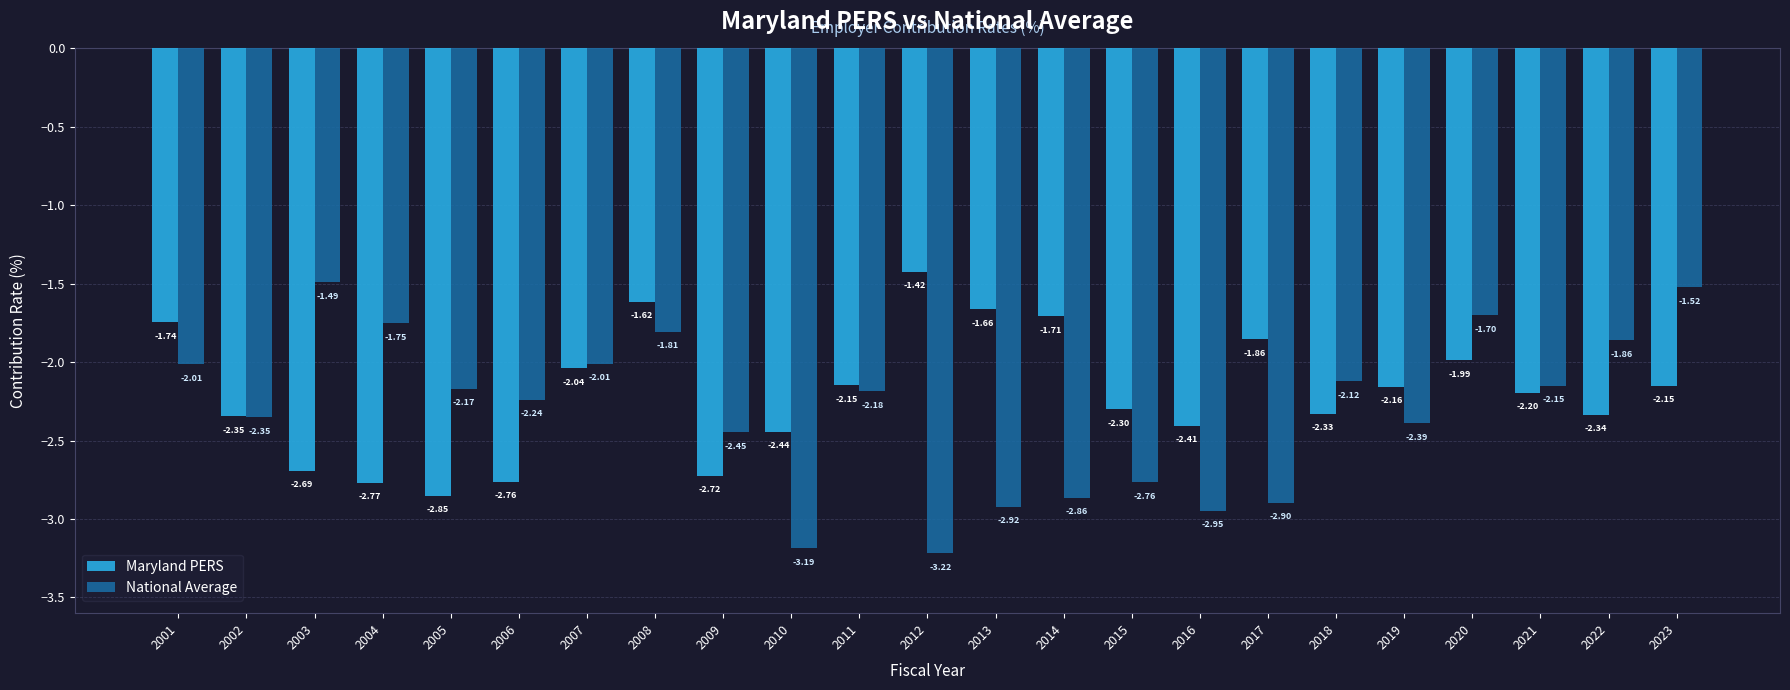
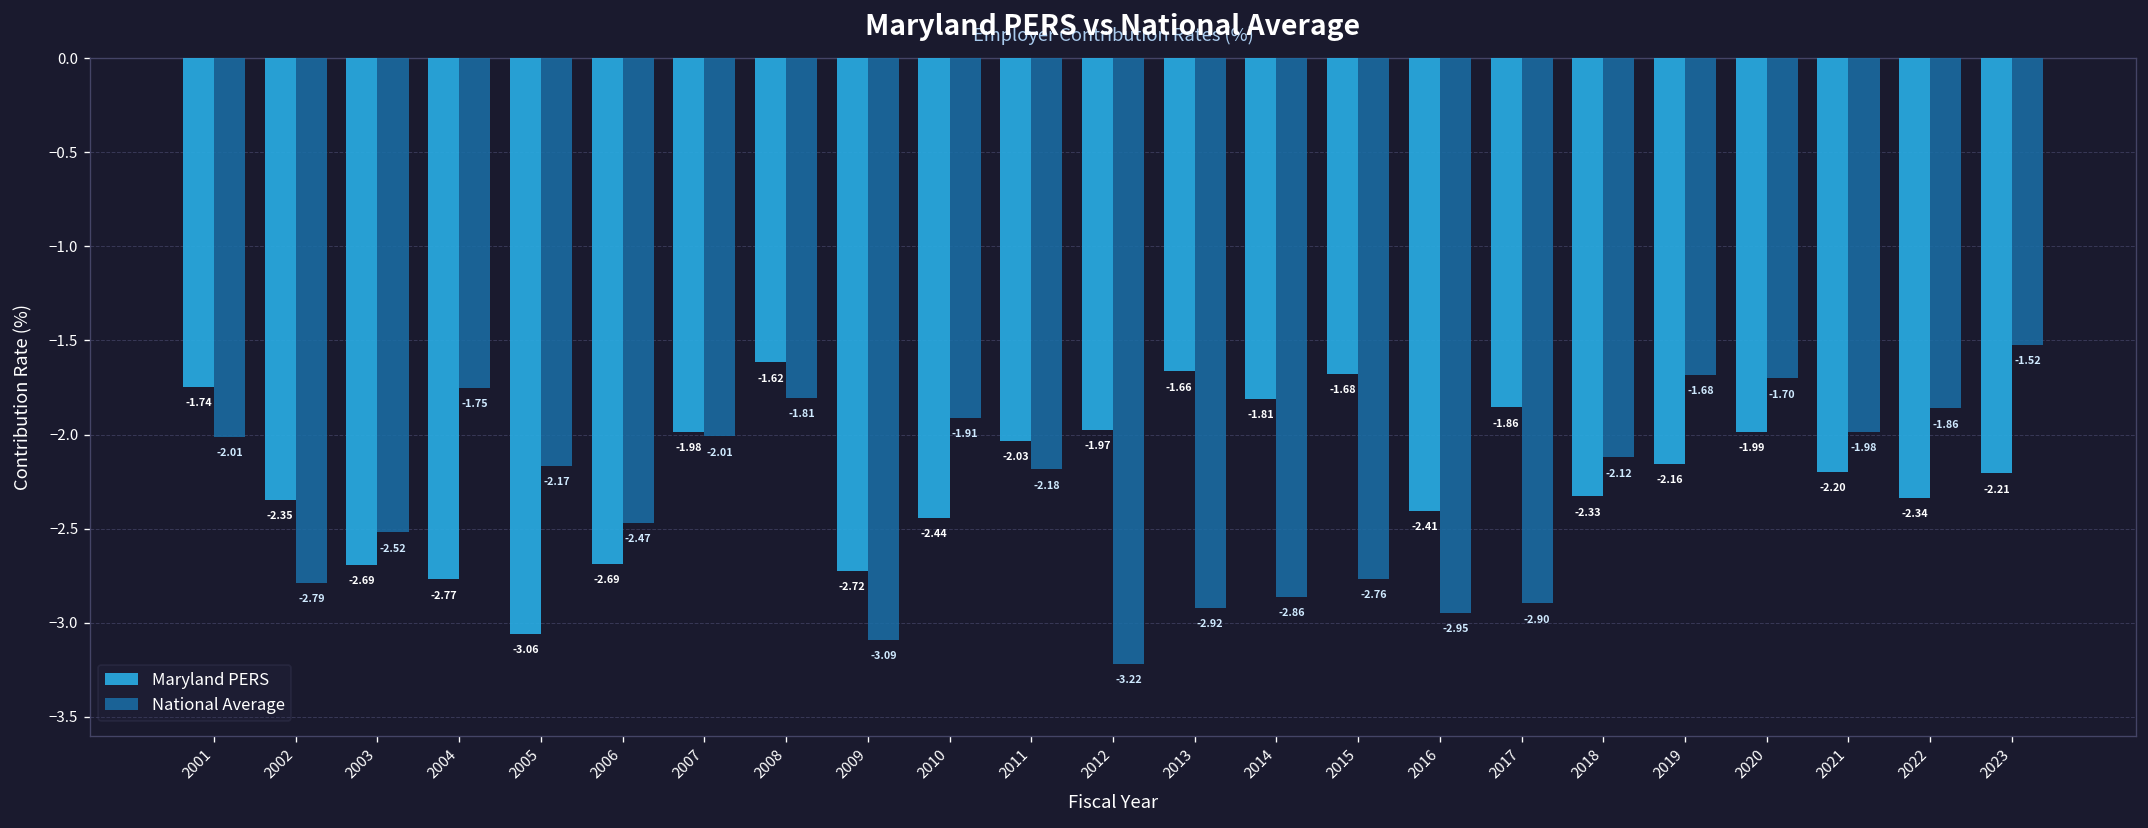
National Average, 2002: -2.35 -> -2.79
National Average, 2003: -1.49 -> -2.52
Maryland PERS, 2005: -2.85 -> -3.06
Maryland PERS, 2006: -2.76 -> -2.69
National Average, 2006: -2.24 -> -2.47
Maryland PERS, 2007: -2.04 -> -1.98
National Average, 2009: -2.45 -> -3.09
National Average, 2010: -3.19 -> -1.91
Maryland PERS, 2011: -2.15 -> -2.03
Maryland PERS, 2012: -1.42 -> -1.97
Maryland PERS, 2014: -1.71 -> -1.81
Maryland PERS, 2015: -2.30 -> -1.68
National Average, 2019: -2.39 -> -1.68
National Average, 2021: -2.15 -> -1.98
Maryland PERS, 2023: -2.15 -> -2.21
